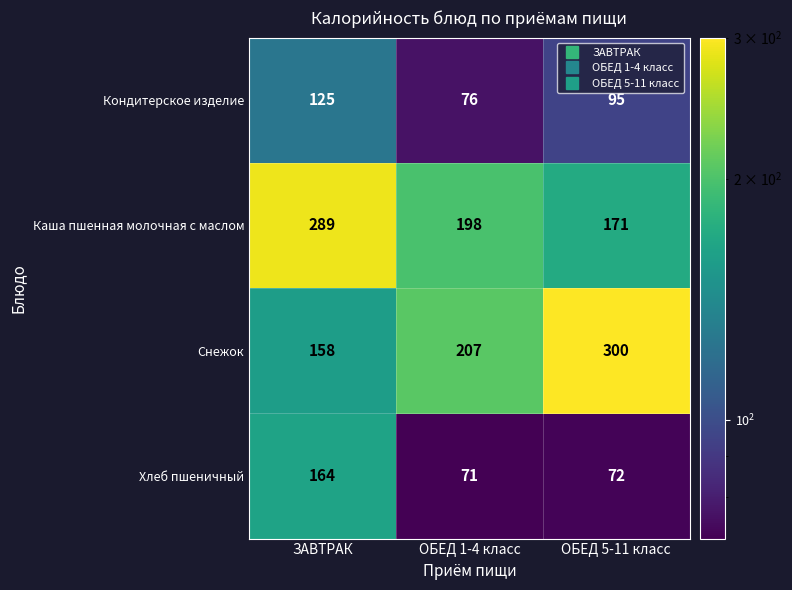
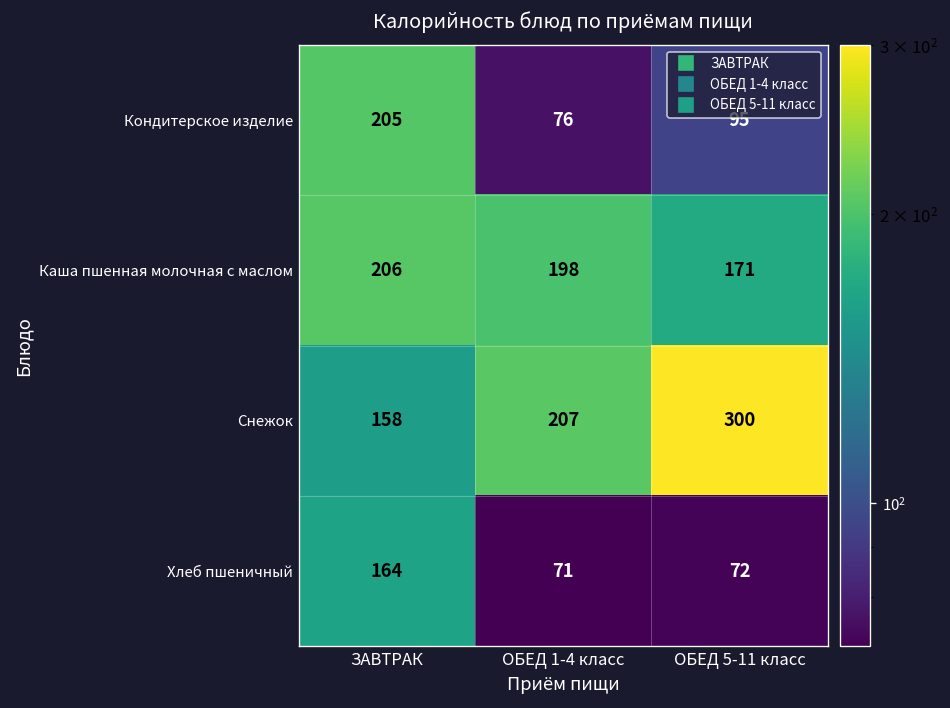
Кондитерское изделие, ЗАВТРАК: 125 -> 205
Каша пшенная молочная с маслом, ЗАВТРАК: 289 -> 206
